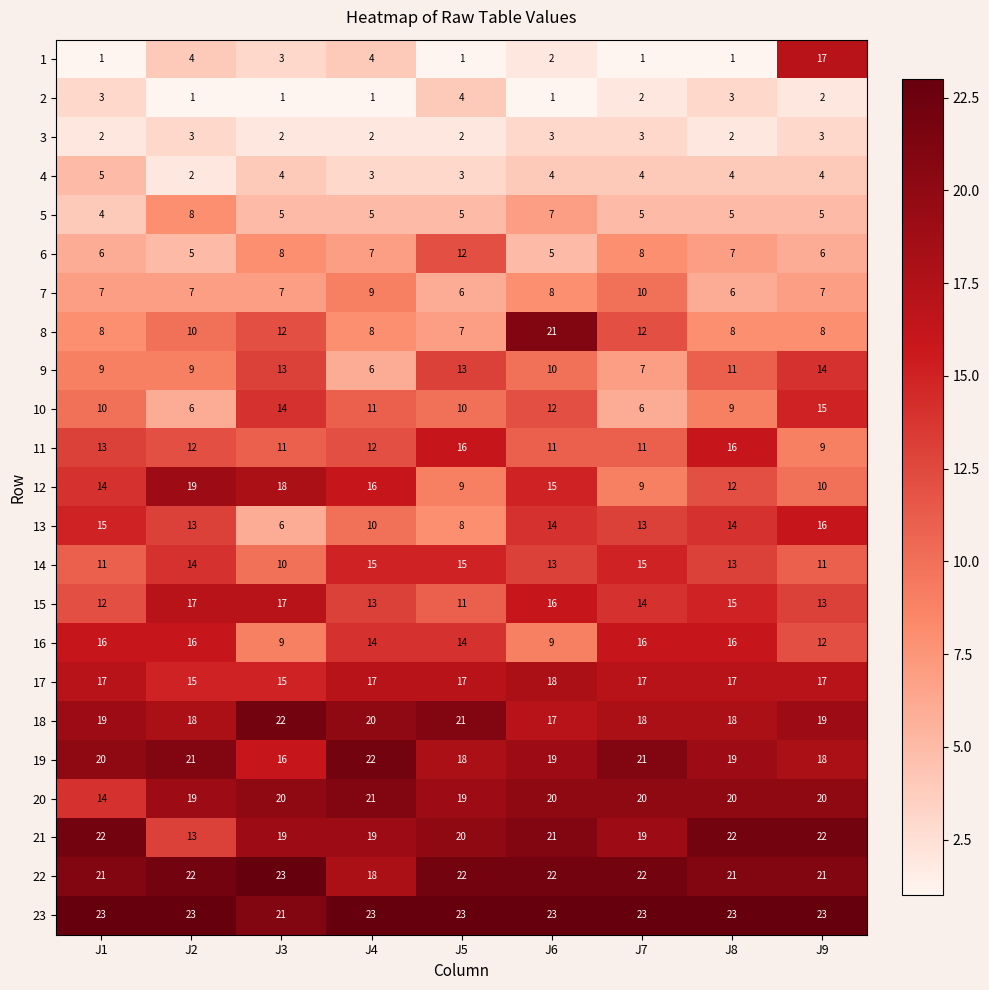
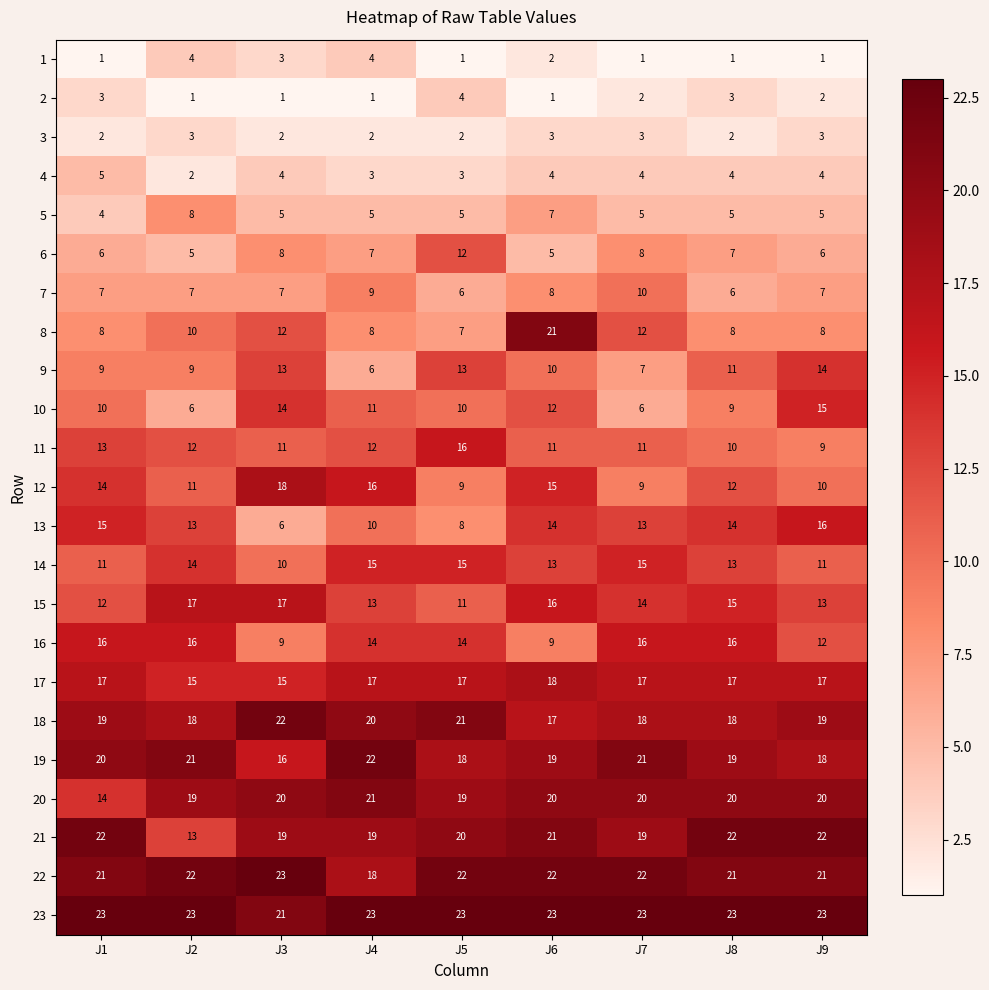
1, J9: 17 -> 1
11, J8: 16 -> 10
12, J2: 19 -> 11
